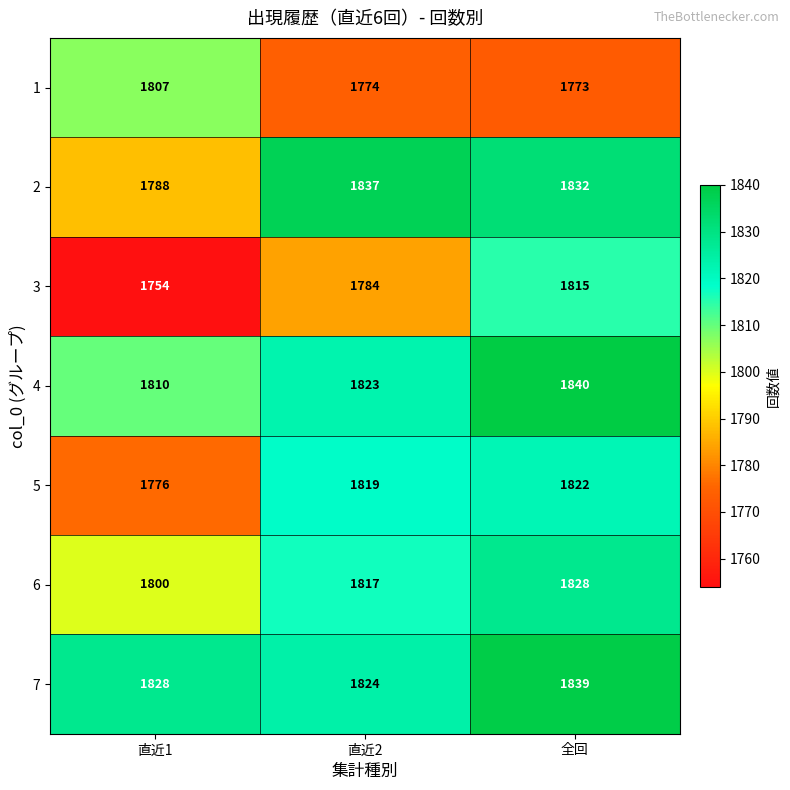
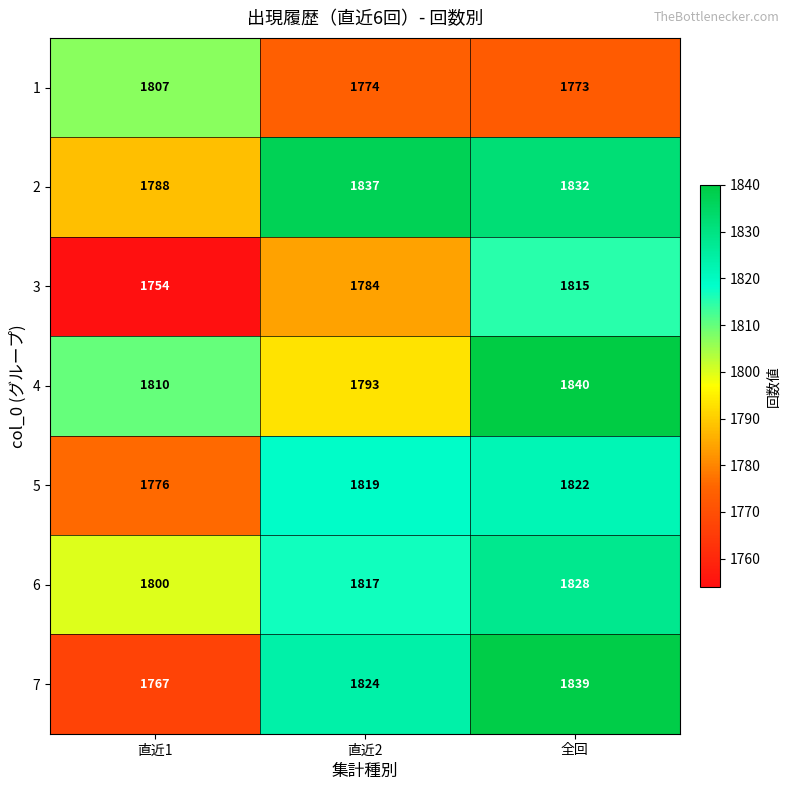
4, 直近2: 1823 -> 1793
7, 直近1: 1828 -> 1767
